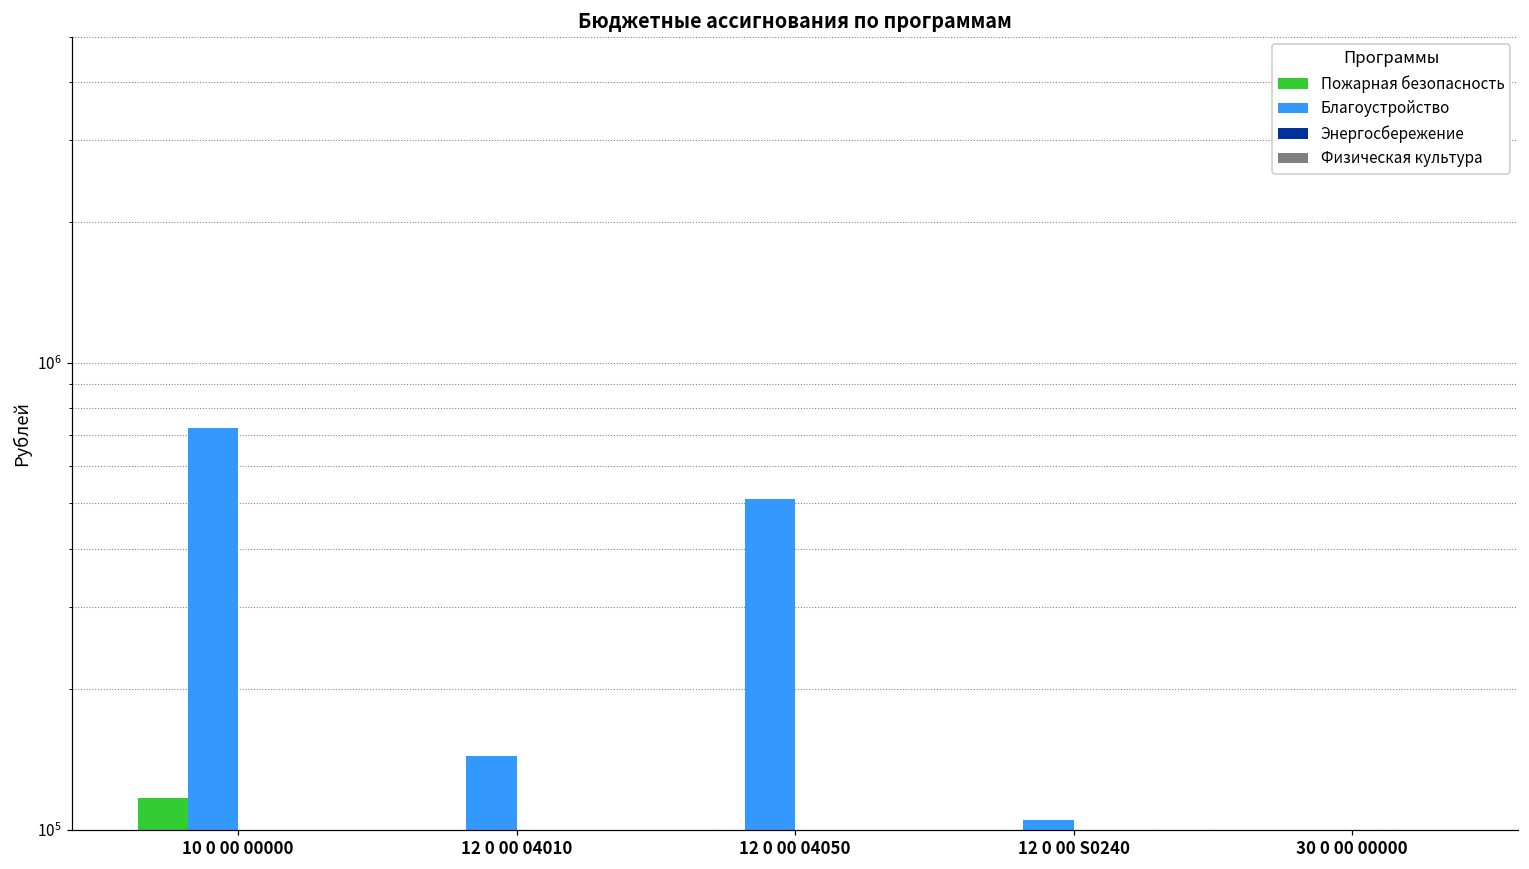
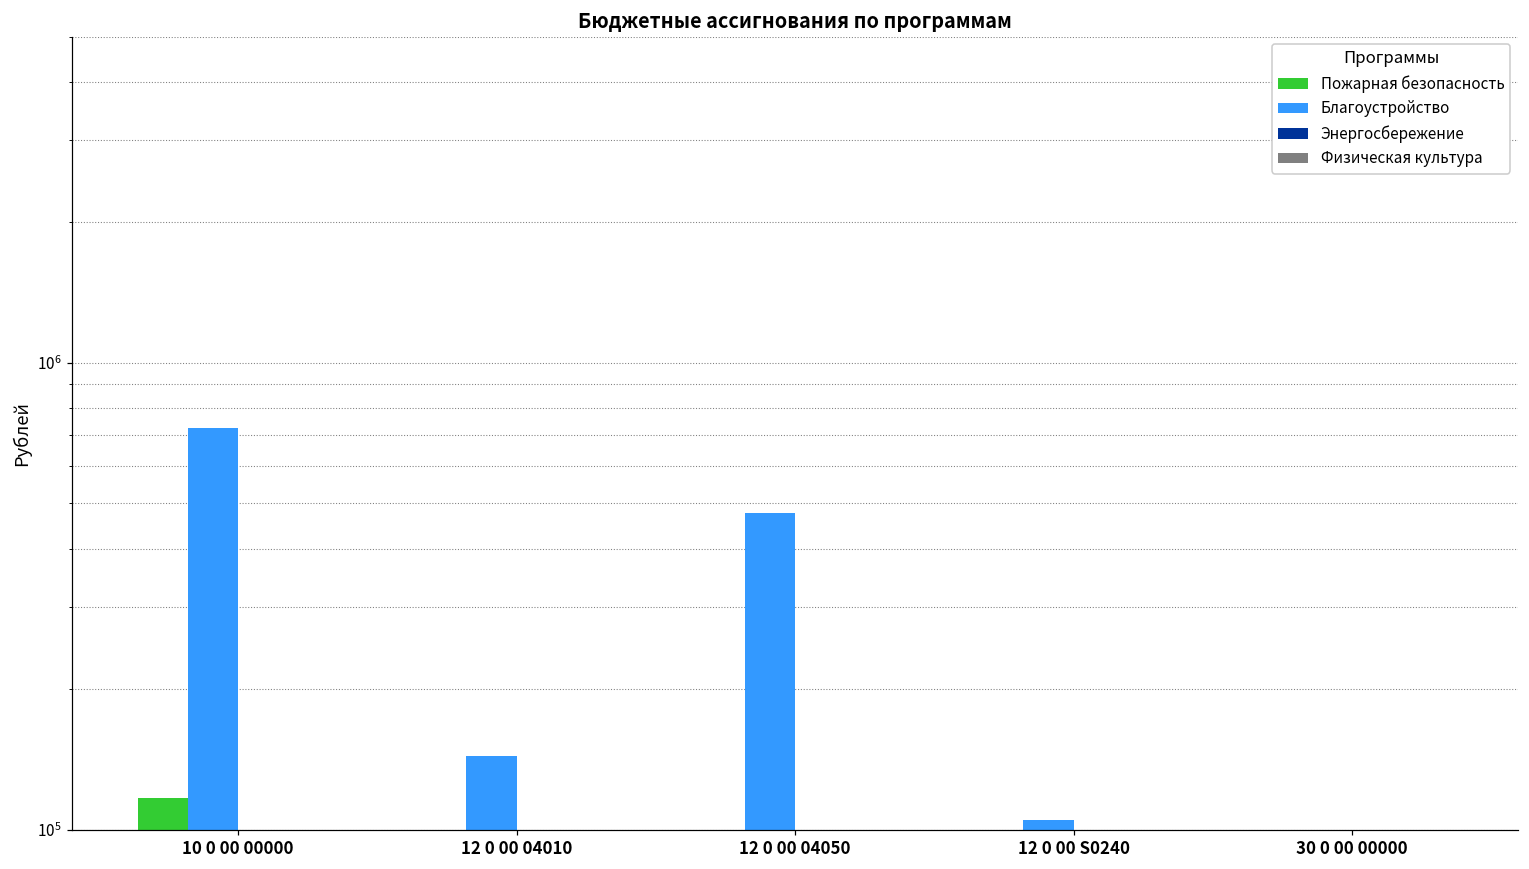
Благоустройство, 12 0 00 04050: 510000 -> 480000
